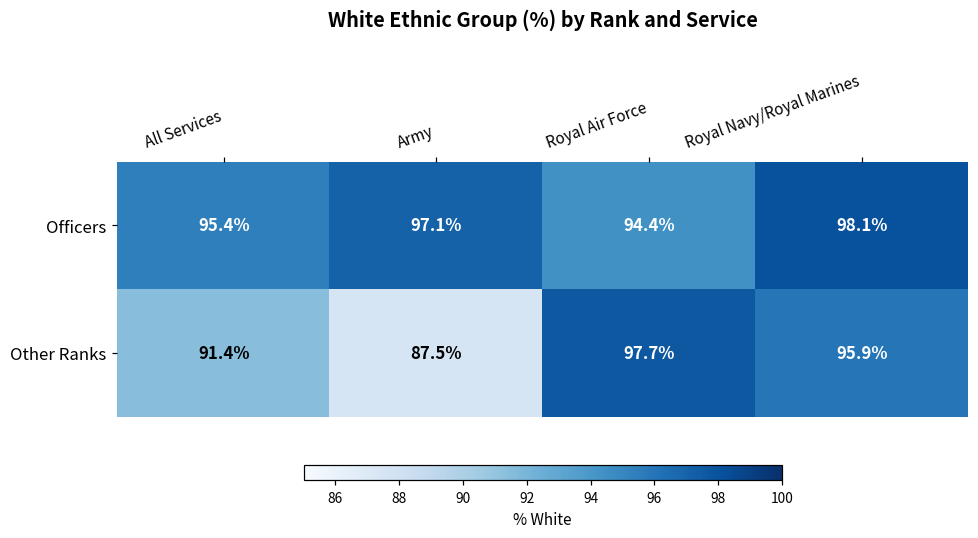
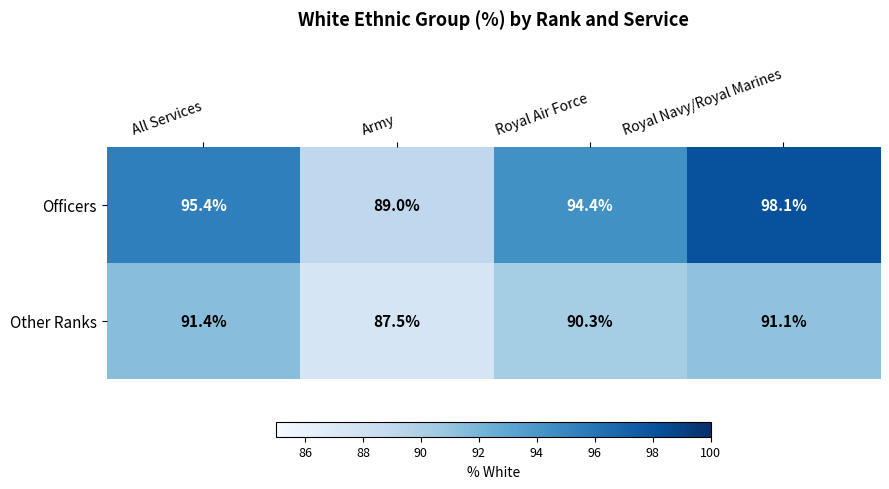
Officers, Army: 97.1% -> 89.0%
Other Ranks, Royal Air Force: 97.7% -> 90.3%
Other Ranks, Royal Navy/Royal Marines: 95.9% -> 91.1%
